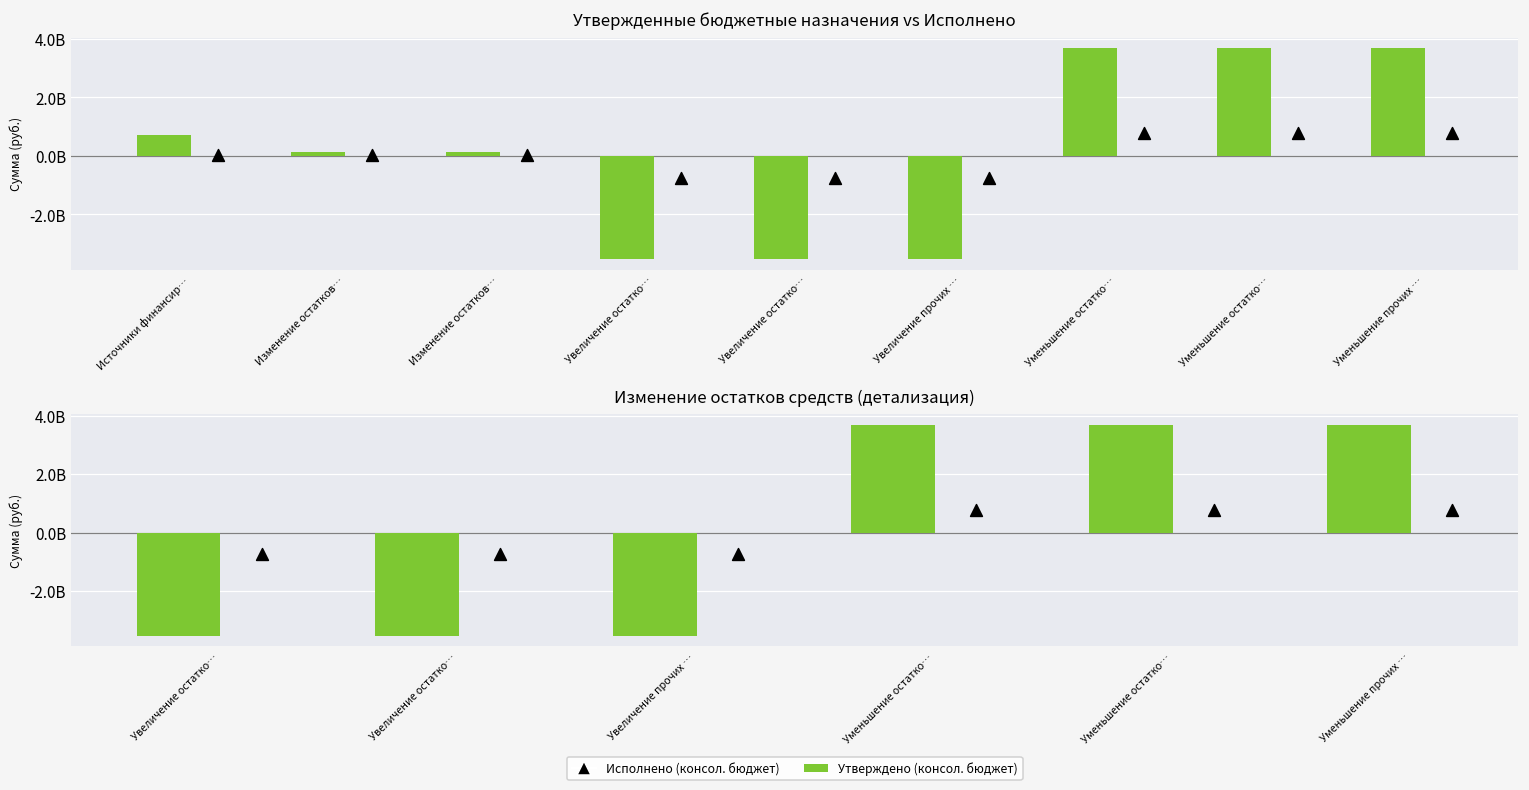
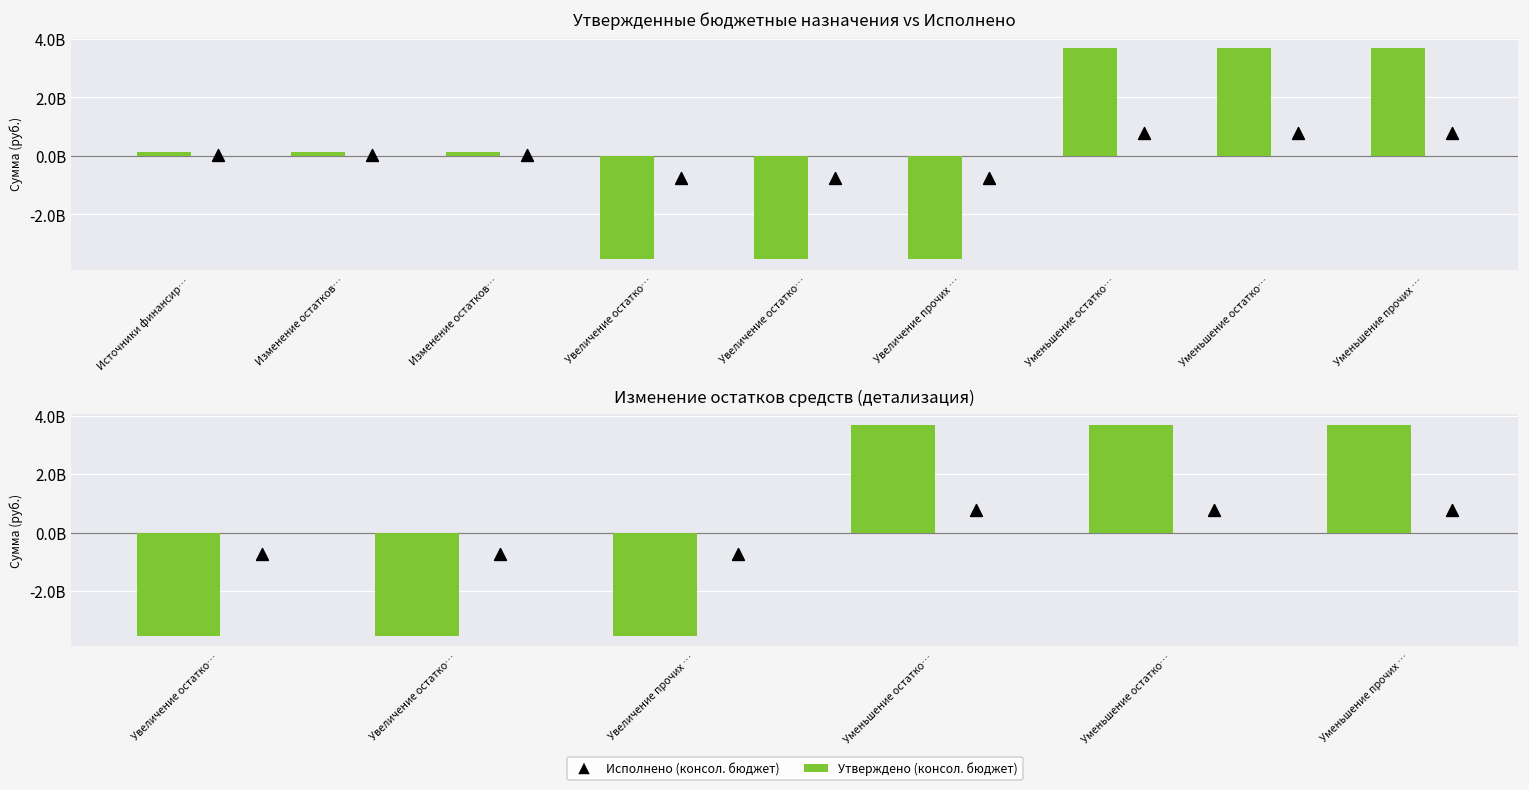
Утвержденные бюджетные назначения vs Исполнено, Утверждено (консол. бюджет), Источники финансир…: 700000000 -> 100000000
